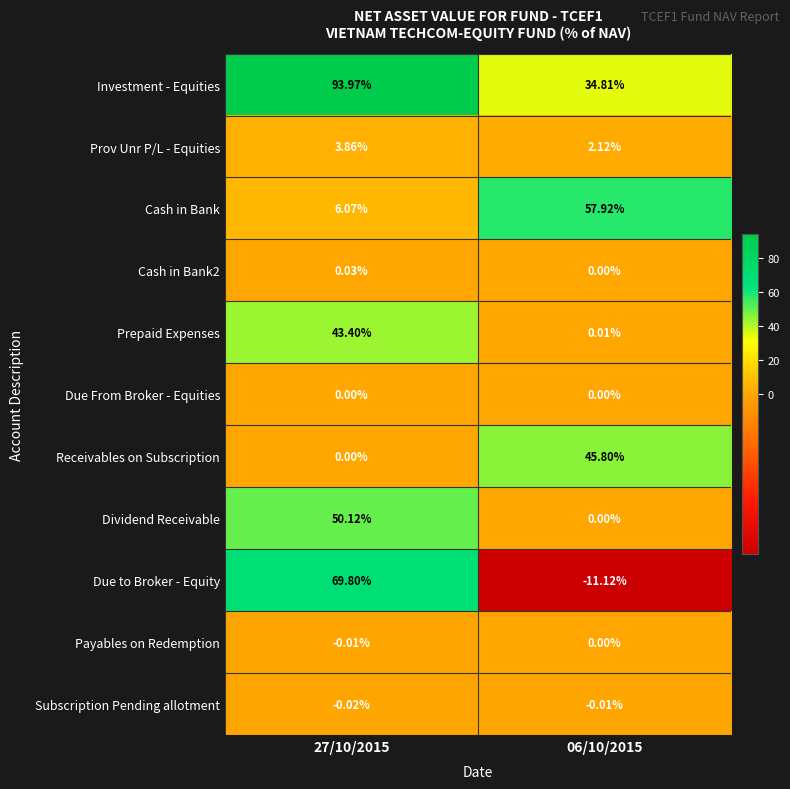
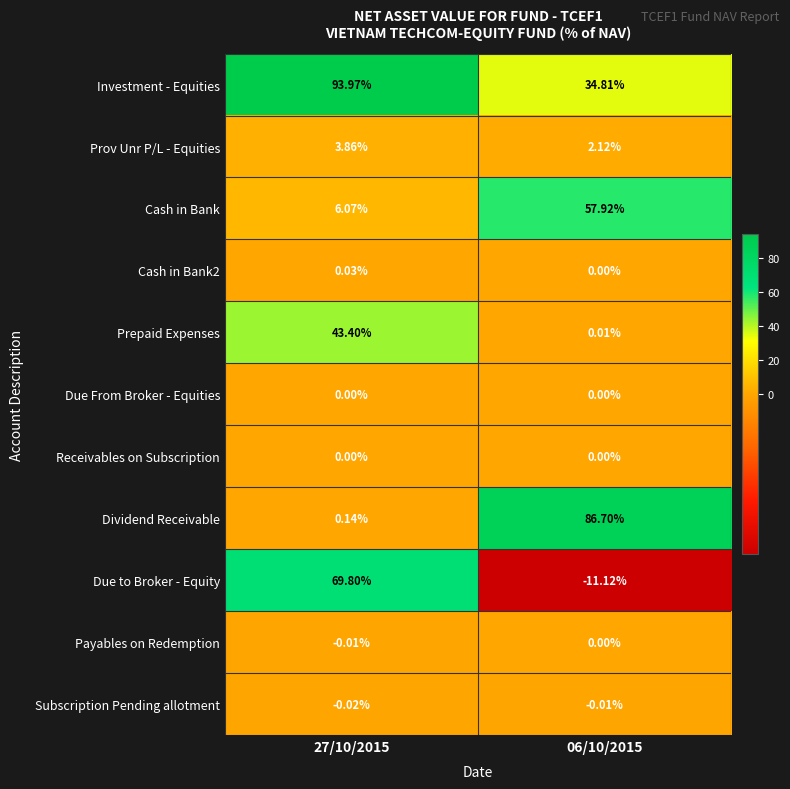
Receivables on Subscription, 06/10/2015: 45.80% -> 0.00%
Dividend Receivable, 27/10/2015: 50.12% -> 0.14%
Dividend Receivable, 06/10/2015: 0.00% -> 86.70%
